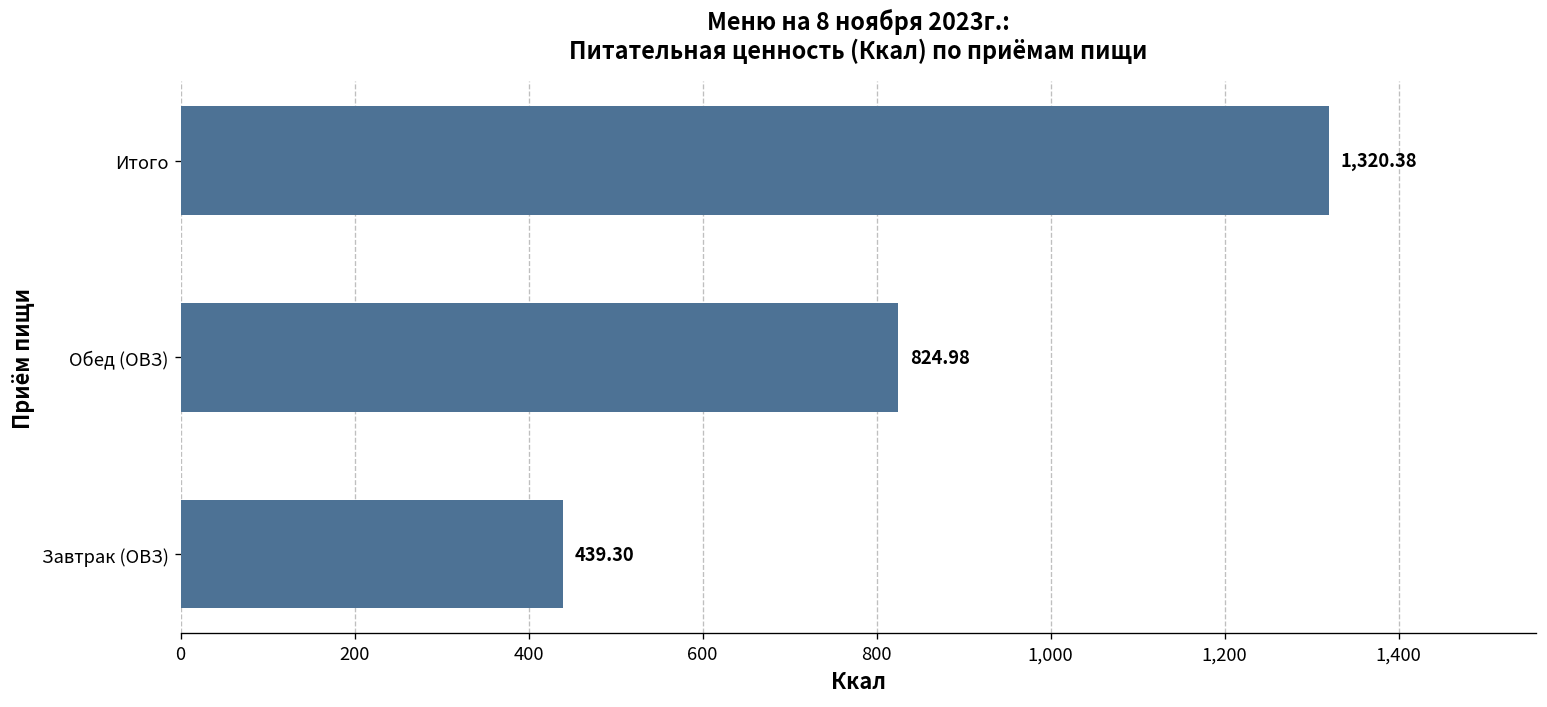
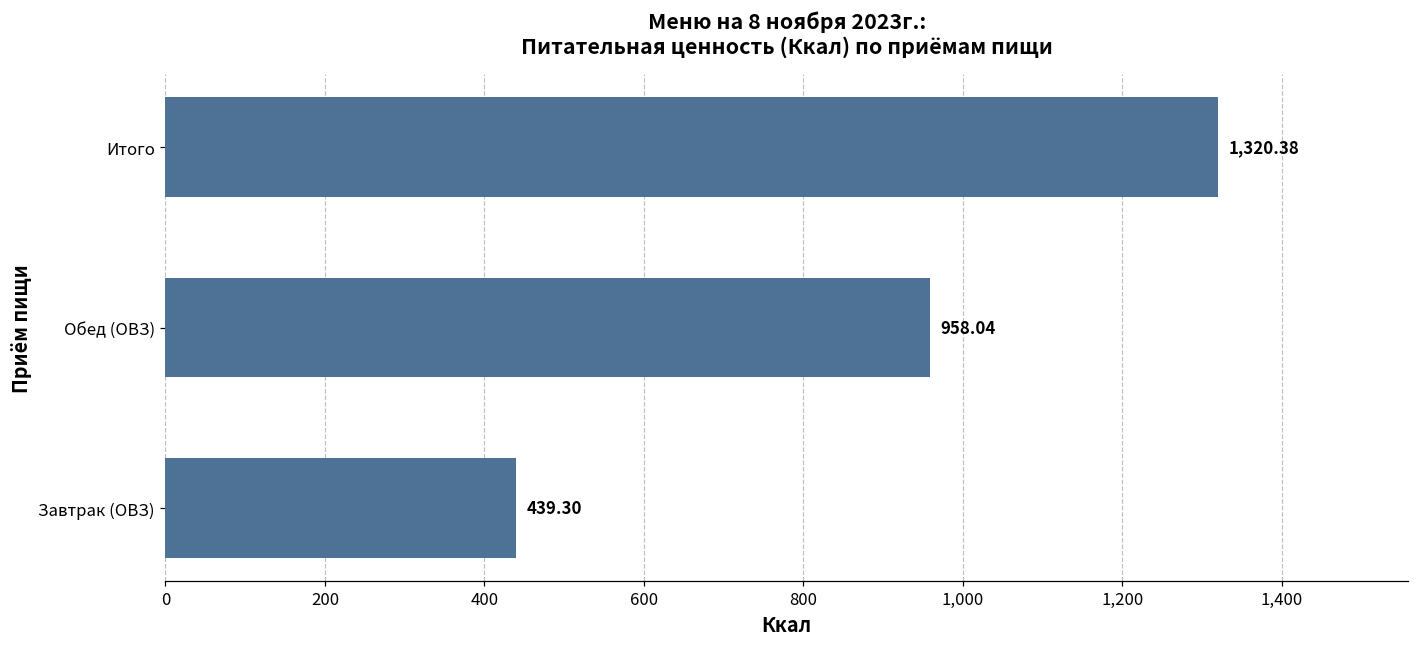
Обед (ОВЗ): 824.98 -> 958.04
